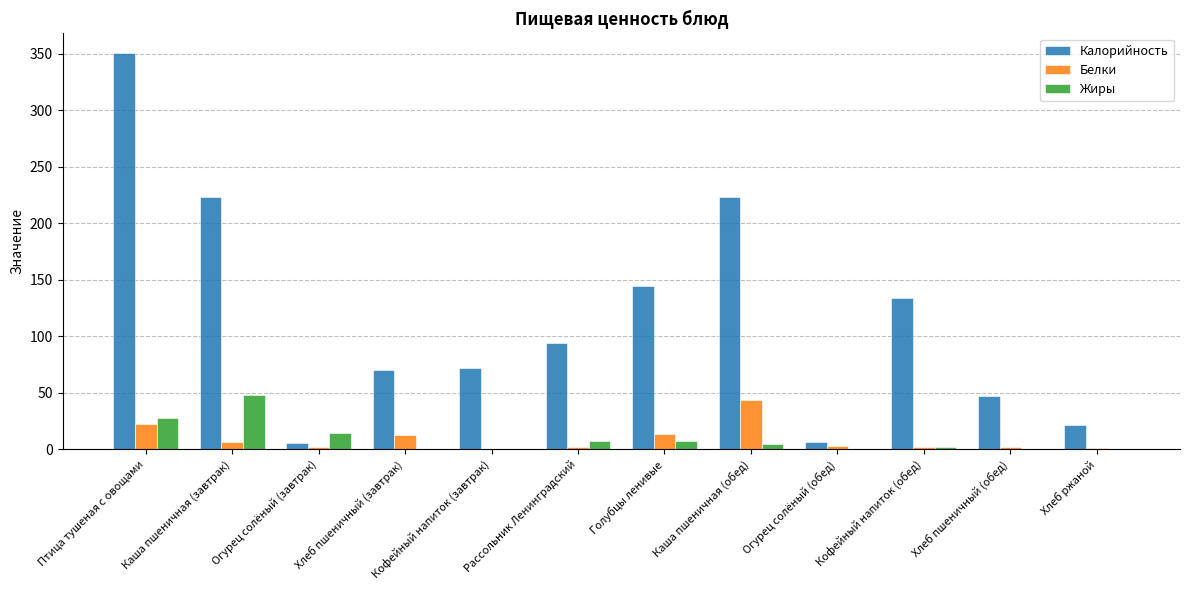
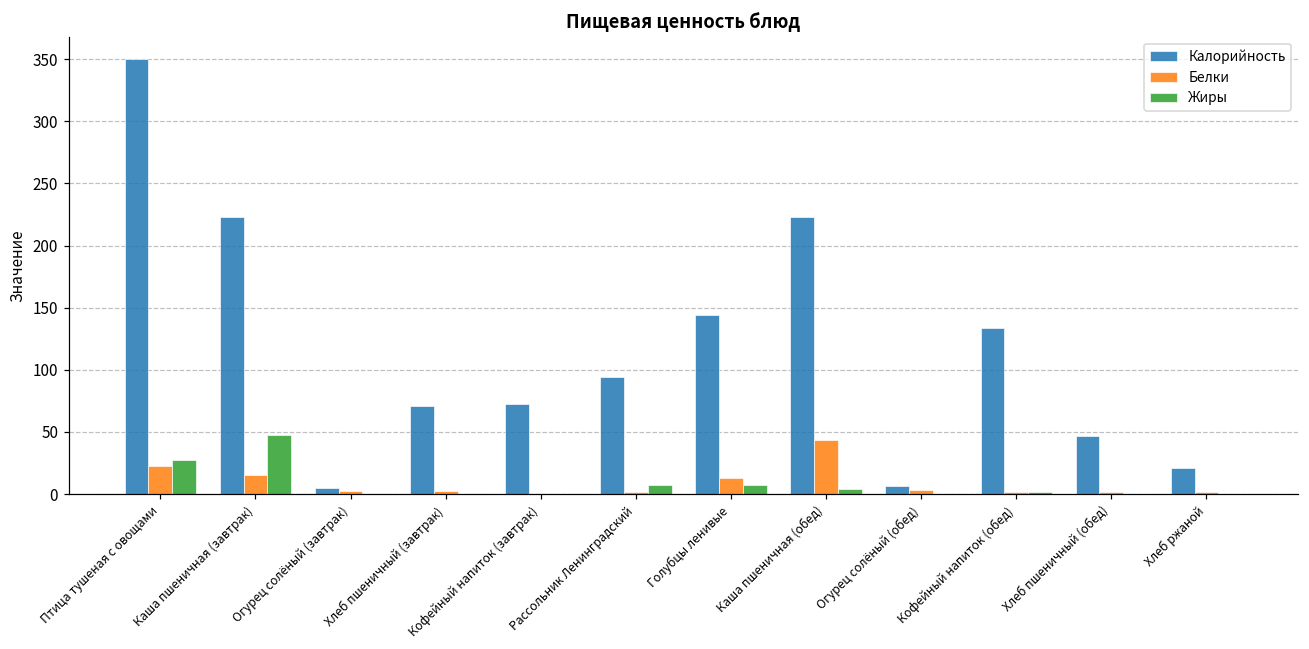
Белки, Каша пшеничная (завтрак): 7 -> 15
Жиры, Огурец солёный (завтрак): 15 -> 0
Белки, Хлеб пшеничный (завтрак): 12 -> 2
